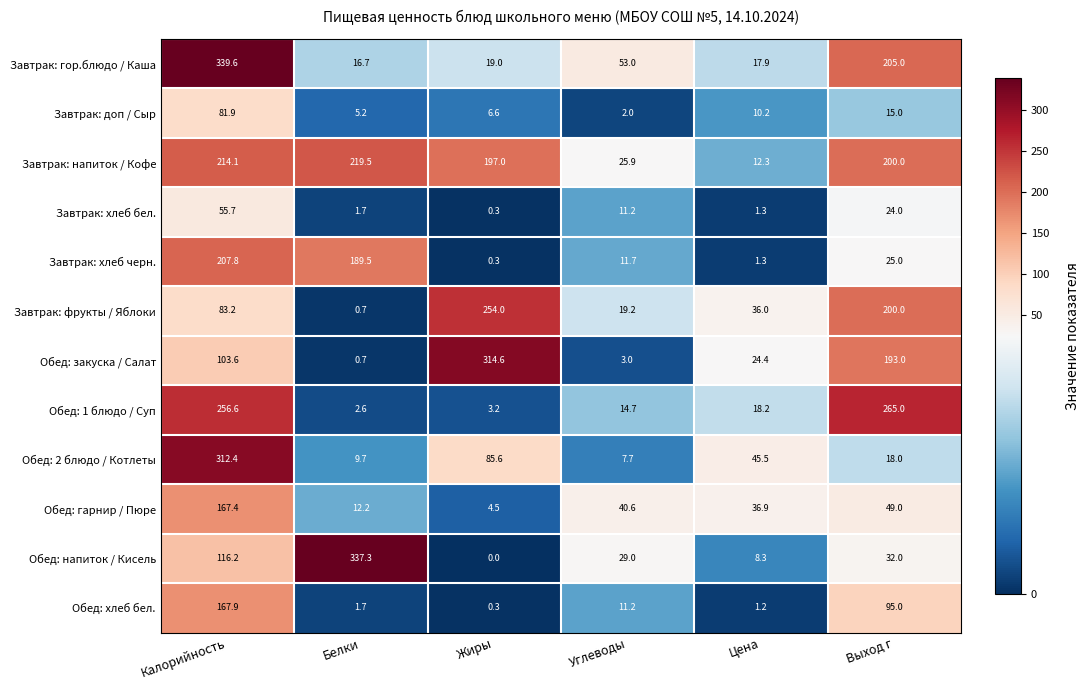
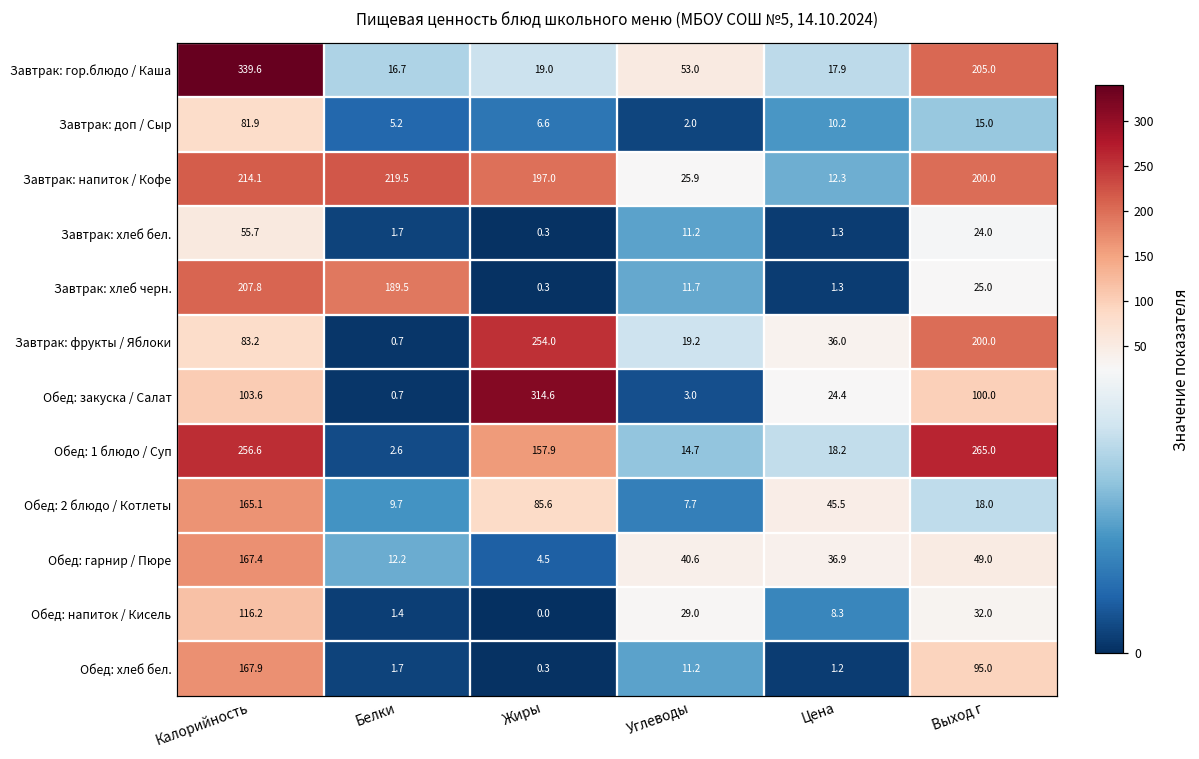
Обед: закуска / Салат, Выход г: 193.0 -> 100.0
Обед: 1 блюдо / Суп, Жиры: 3.2 -> 157.9
Обед: 2 блюдо / Котлеты, Калорийность: 312.4 -> 165.1
Обед: напиток / Кисель, Белки: 337.3 -> 1.4
